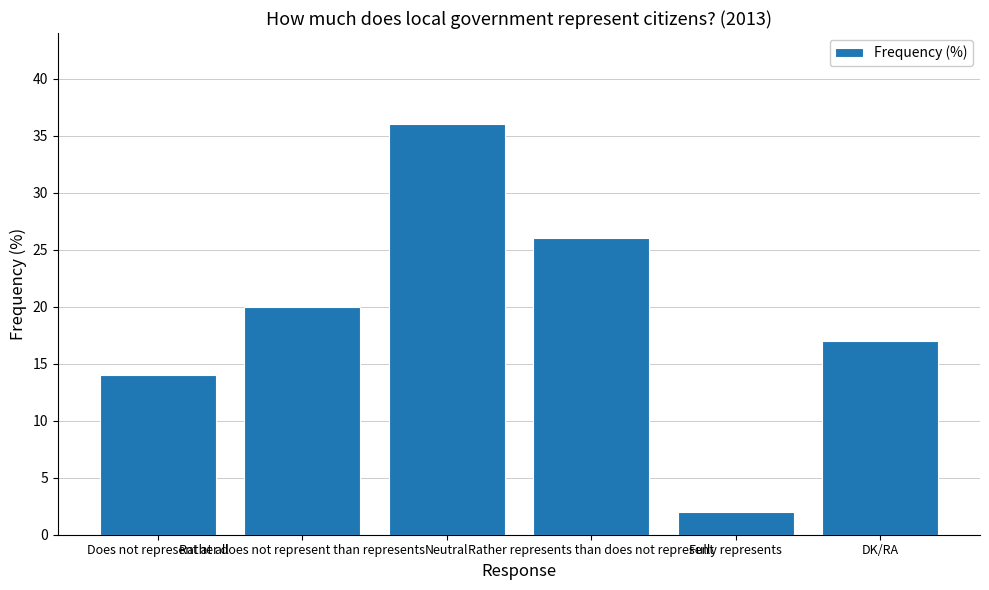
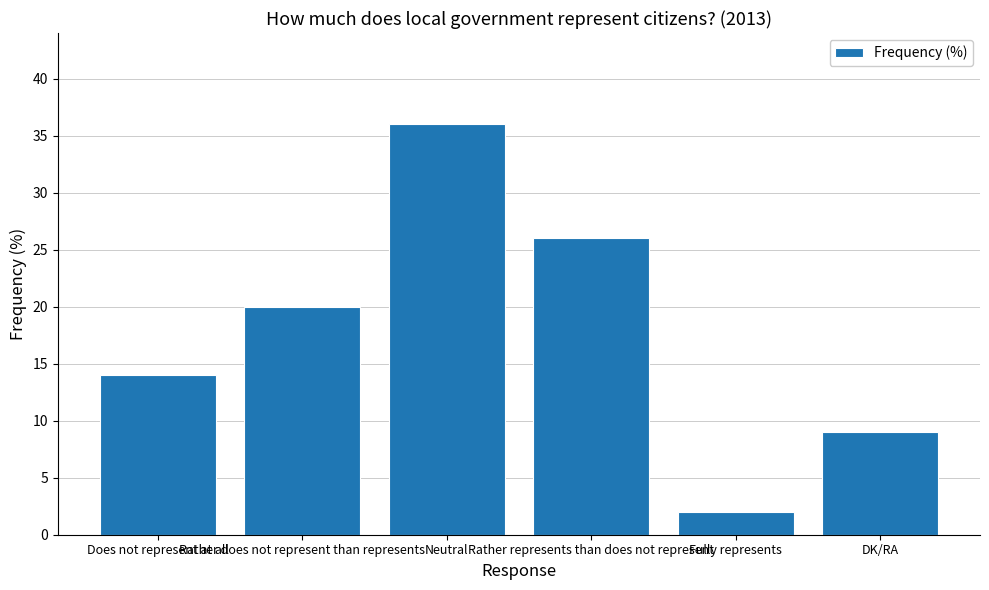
DK/RA: 17 -> 9
